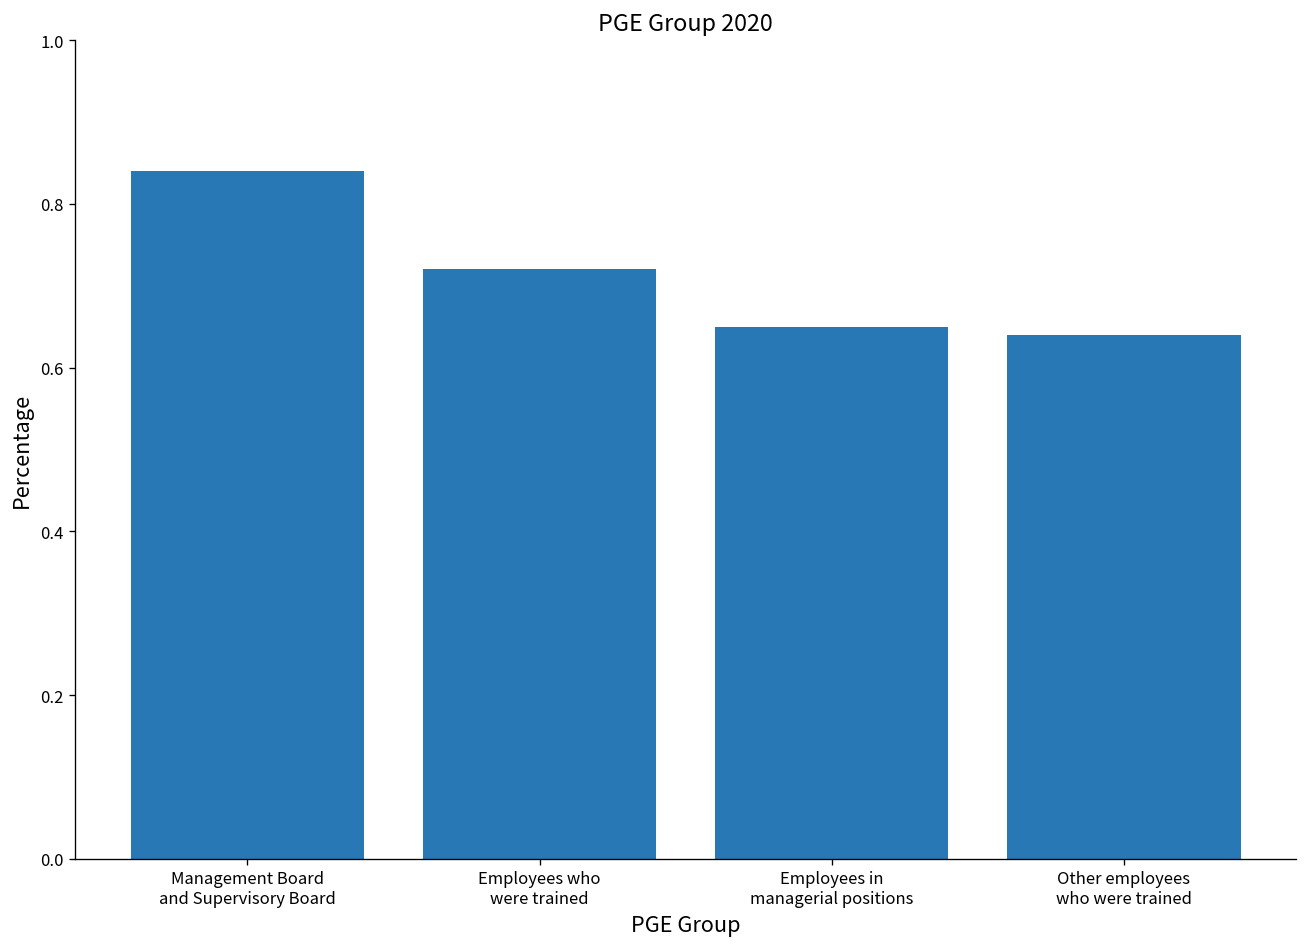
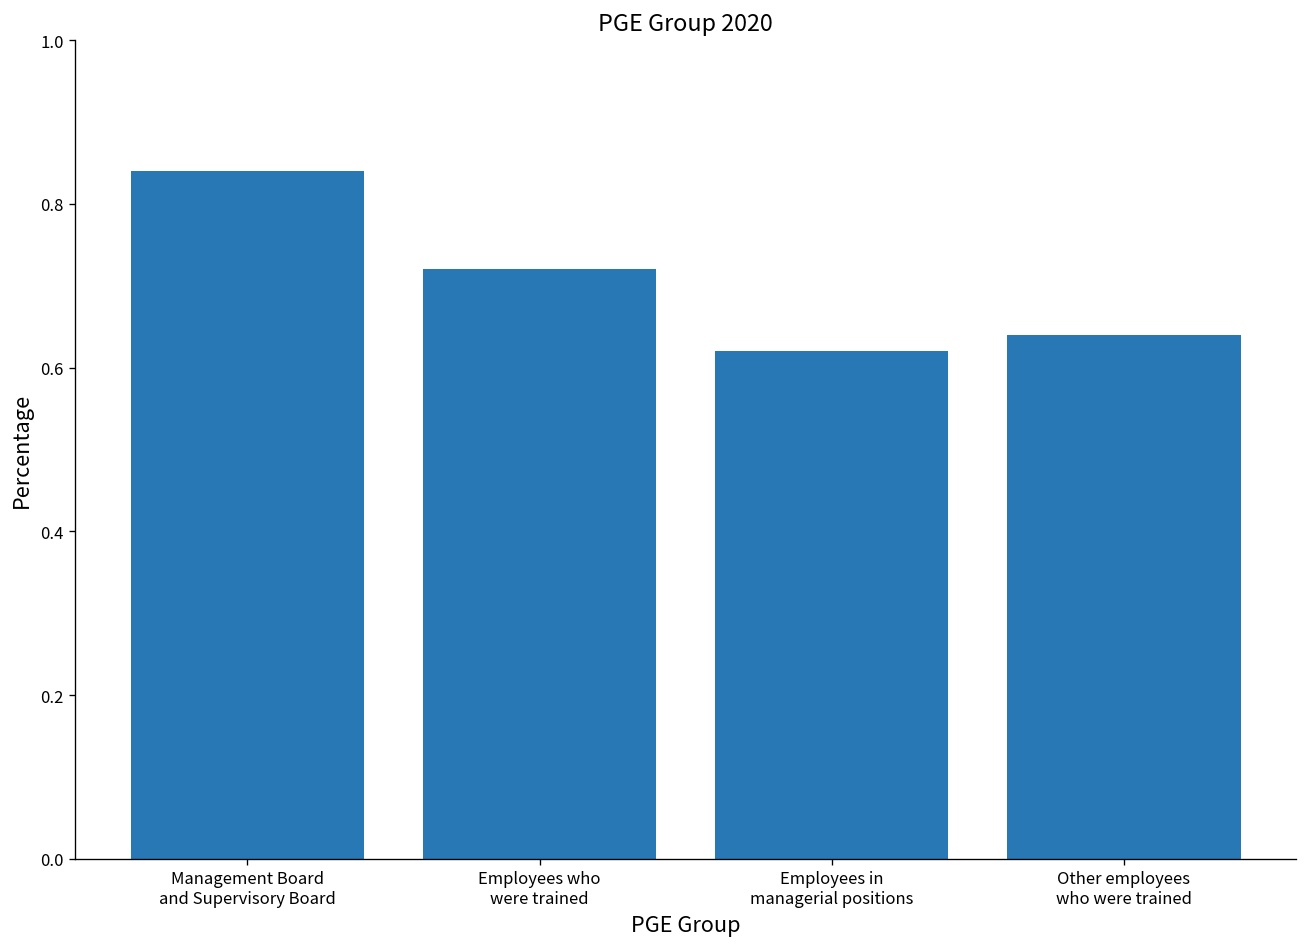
Employees in managerial positions: 0.65 -> 0.62
